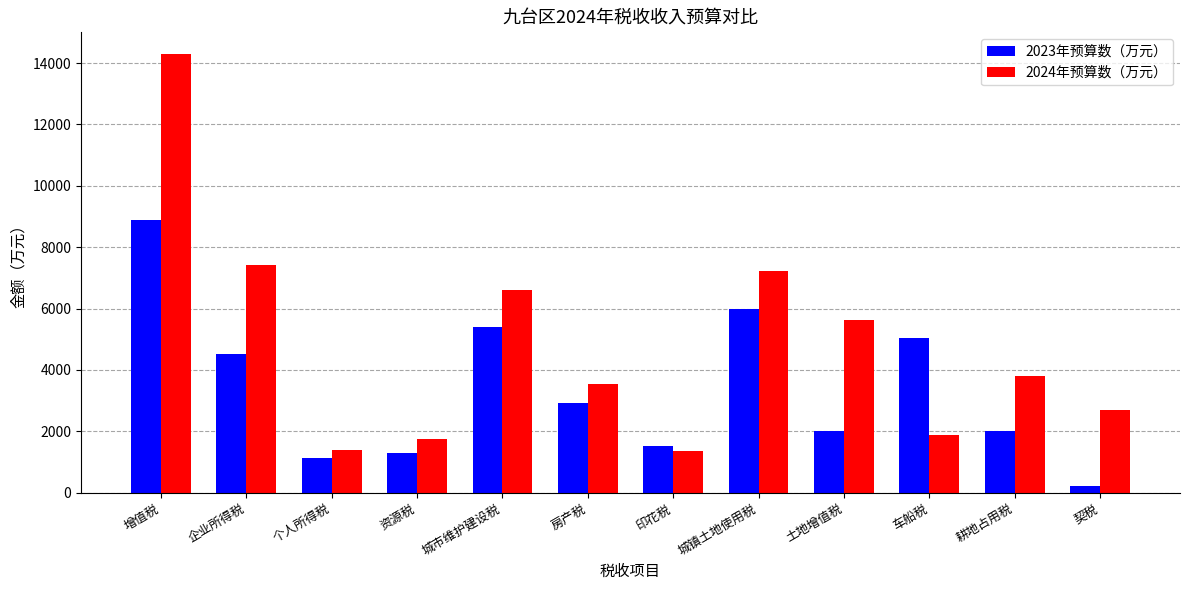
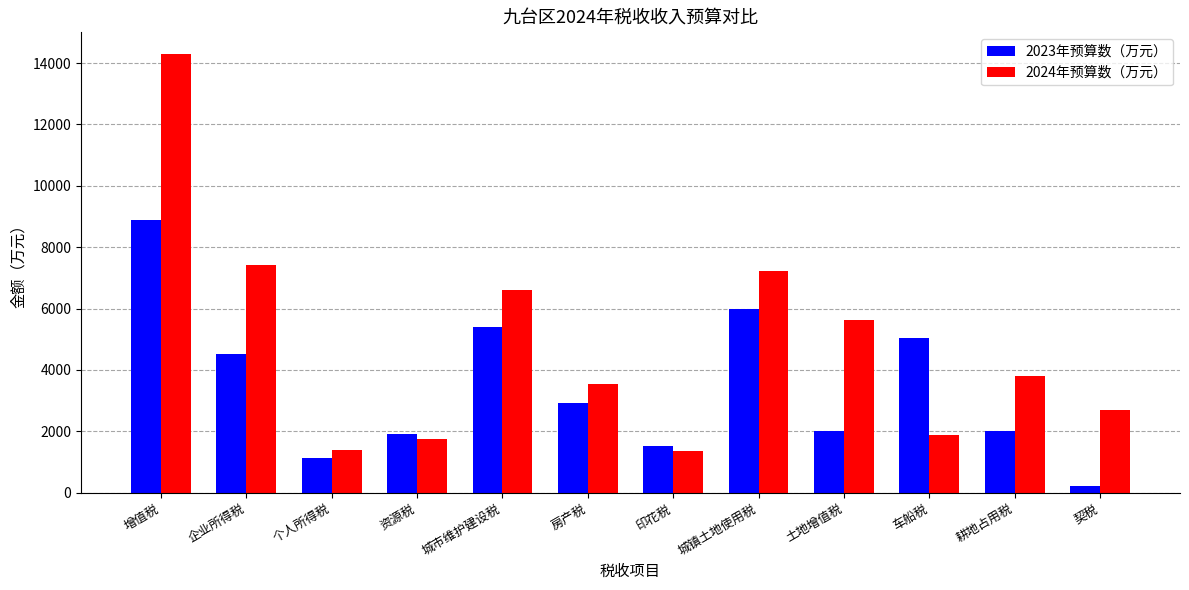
2023年预算数（万元）, 资源税: 1300 -> 1900
